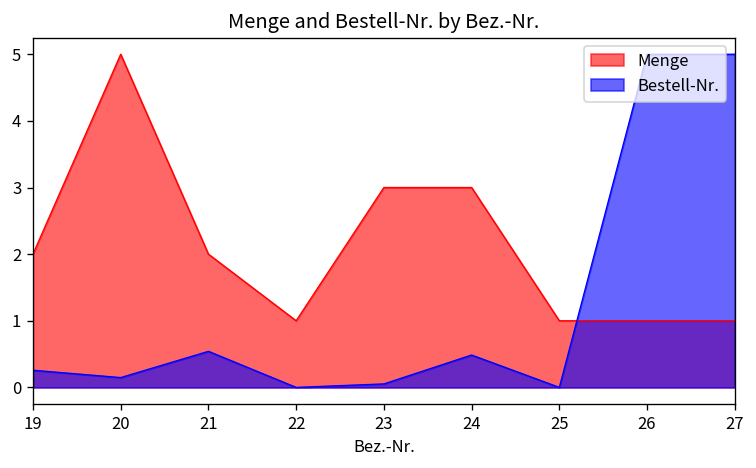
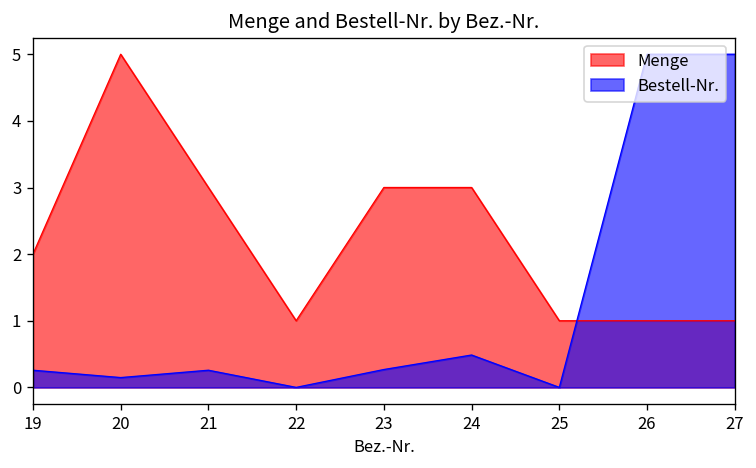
Menge, 21: 2 -> 3
Bestell-Nr., 21: 0.5 -> 0.3
Bestell-Nr., 23: 0.1 -> 0.3
